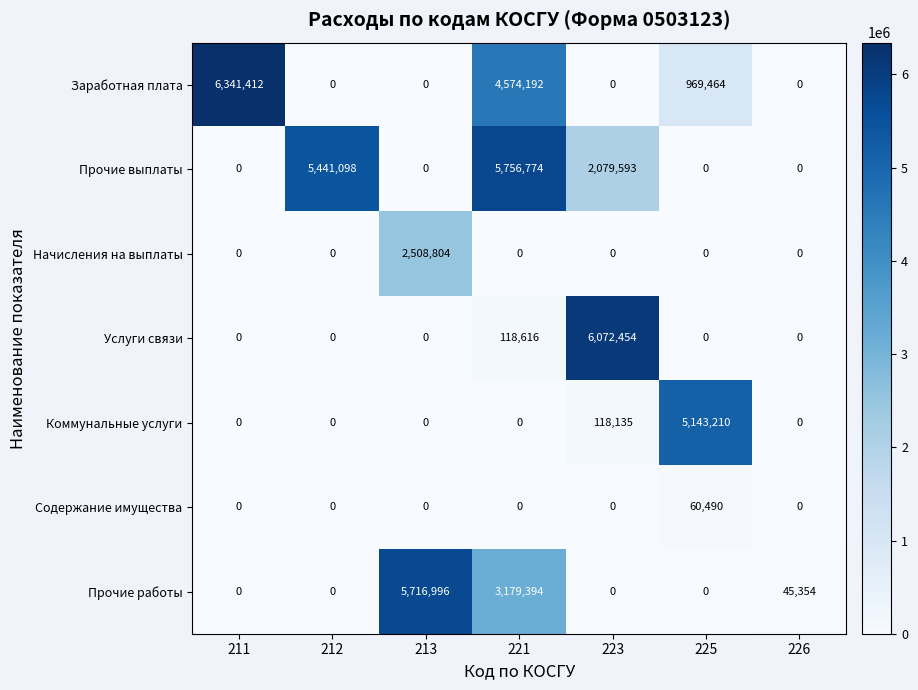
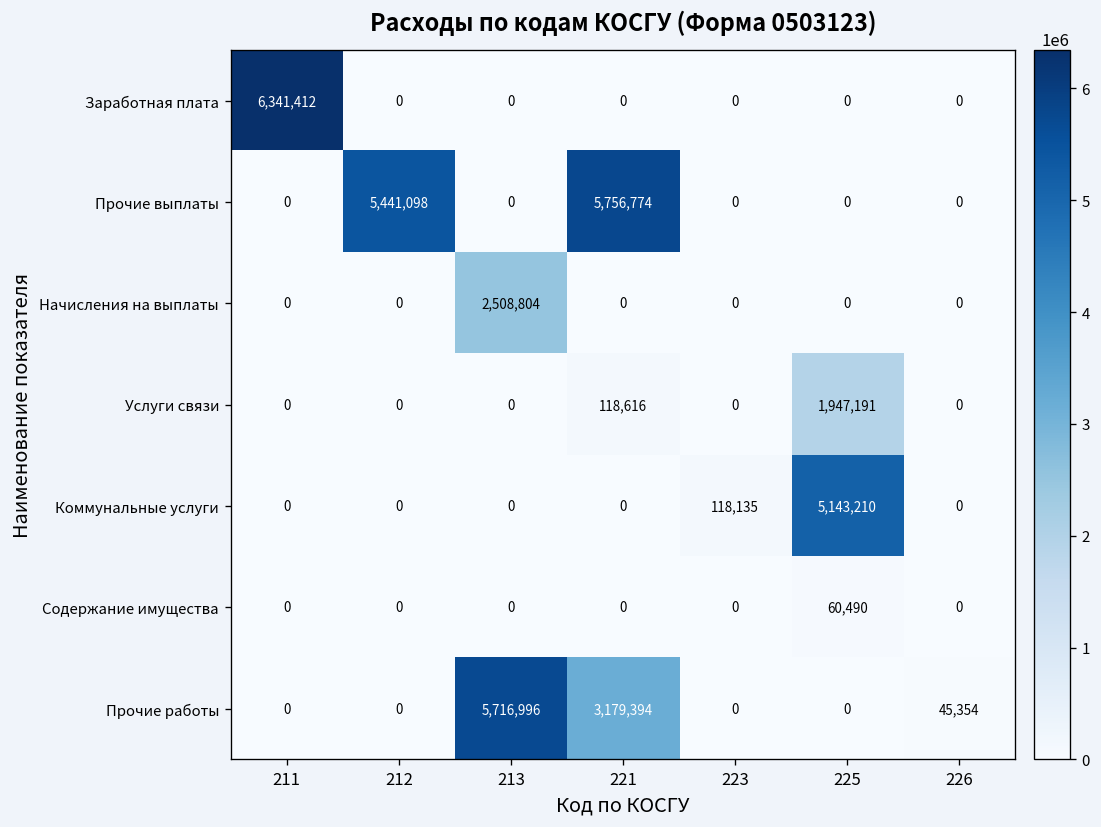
Заработная плата, 221: 4,574,192 -> 0
Заработная плата, 225: 969,464 -> 0
Прочие выплаты, 223: 2,079,593 -> 0
Услуги связи, 223: 6,072,454 -> 0
Услуги связи, 225: 0 -> 1,947,191
